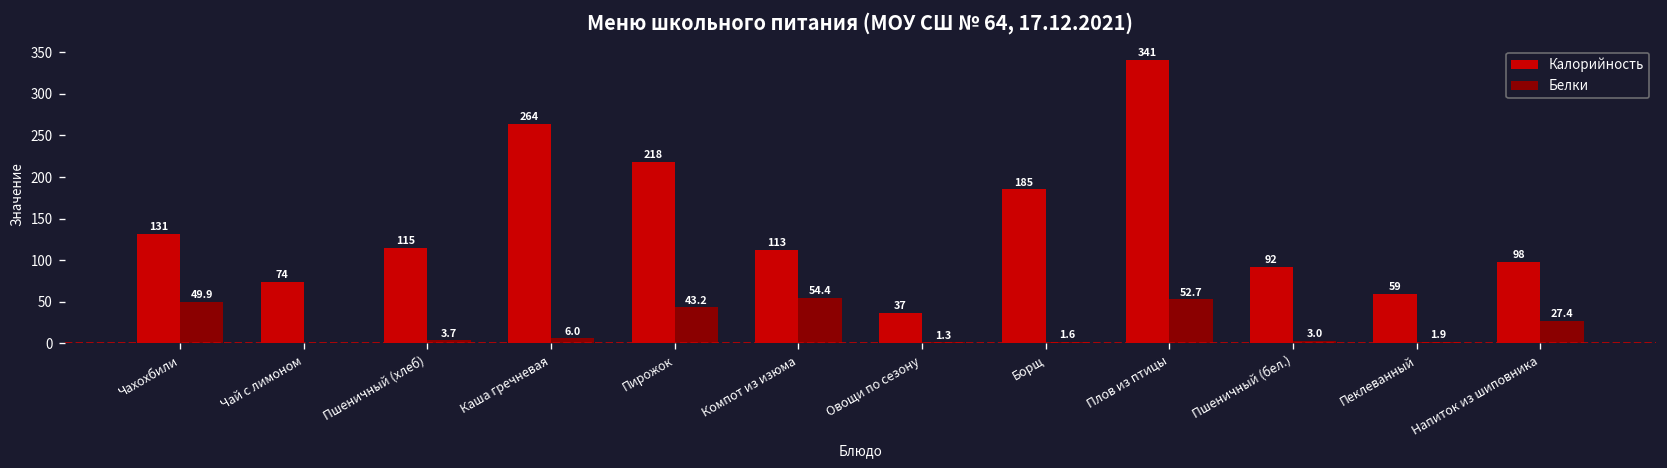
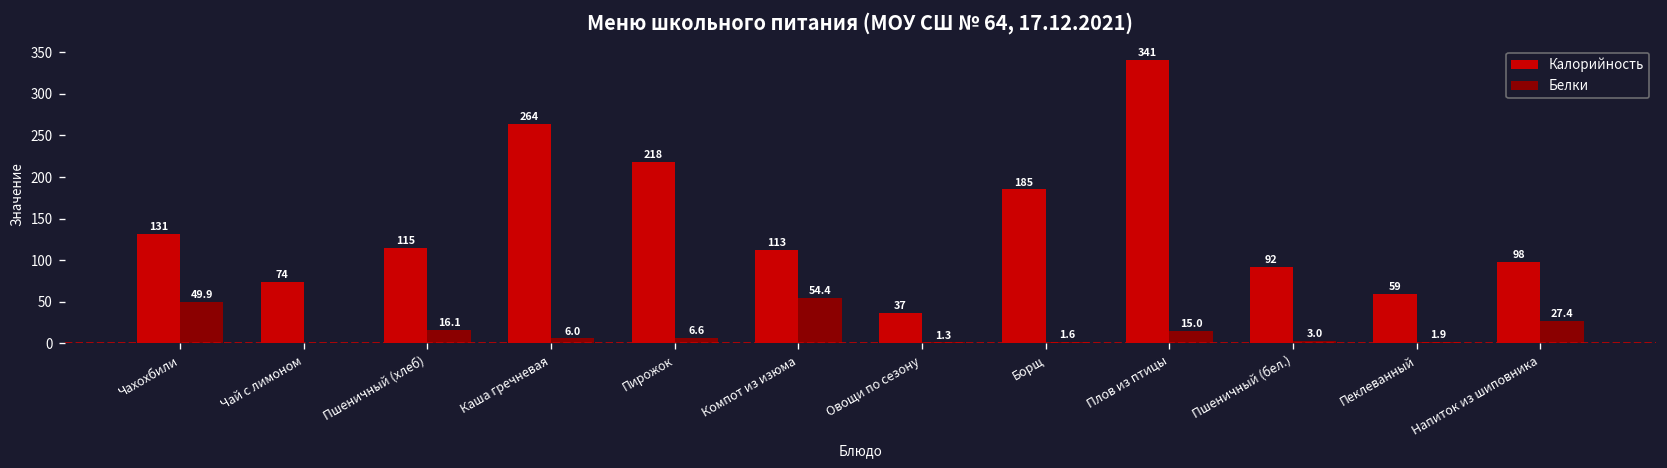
Белки, Пшеничный (хлеб): 3.7 -> 16.1
Белки, Пирожок: 43.2 -> 6.6
Белки, Плов из птицы: 52.7 -> 15.0
